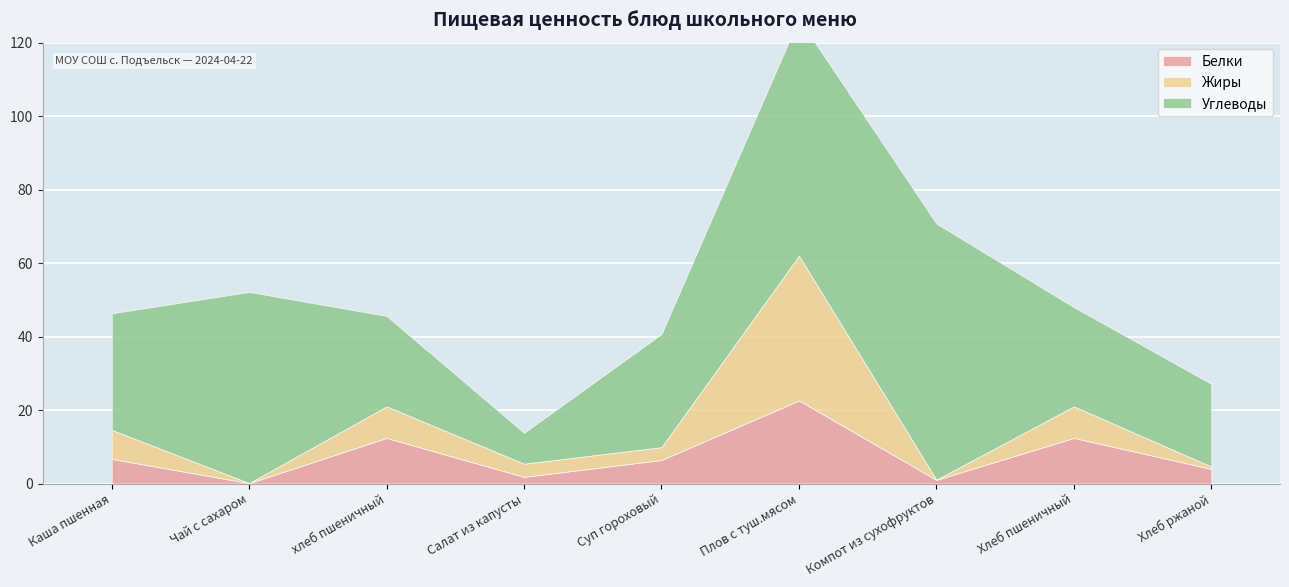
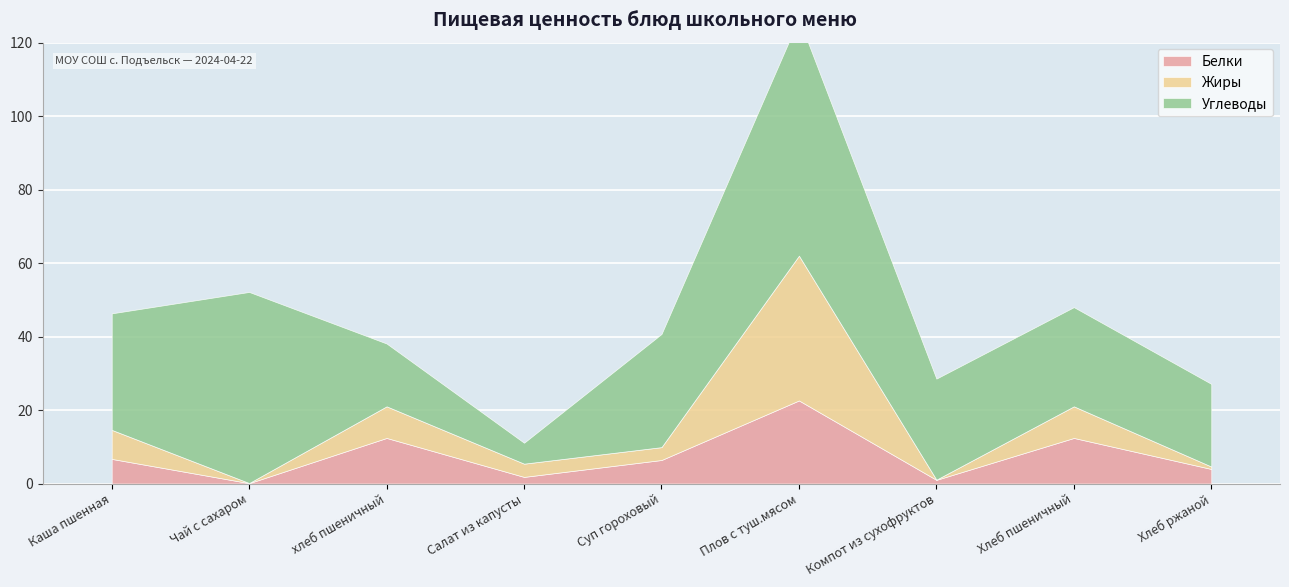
Углеводы, хлеб пшеничный: 25 -> 17
Углеводы, Салат из капусты: 8 -> 6
Углеводы, Компот из сухофруктов: 70 -> 28
